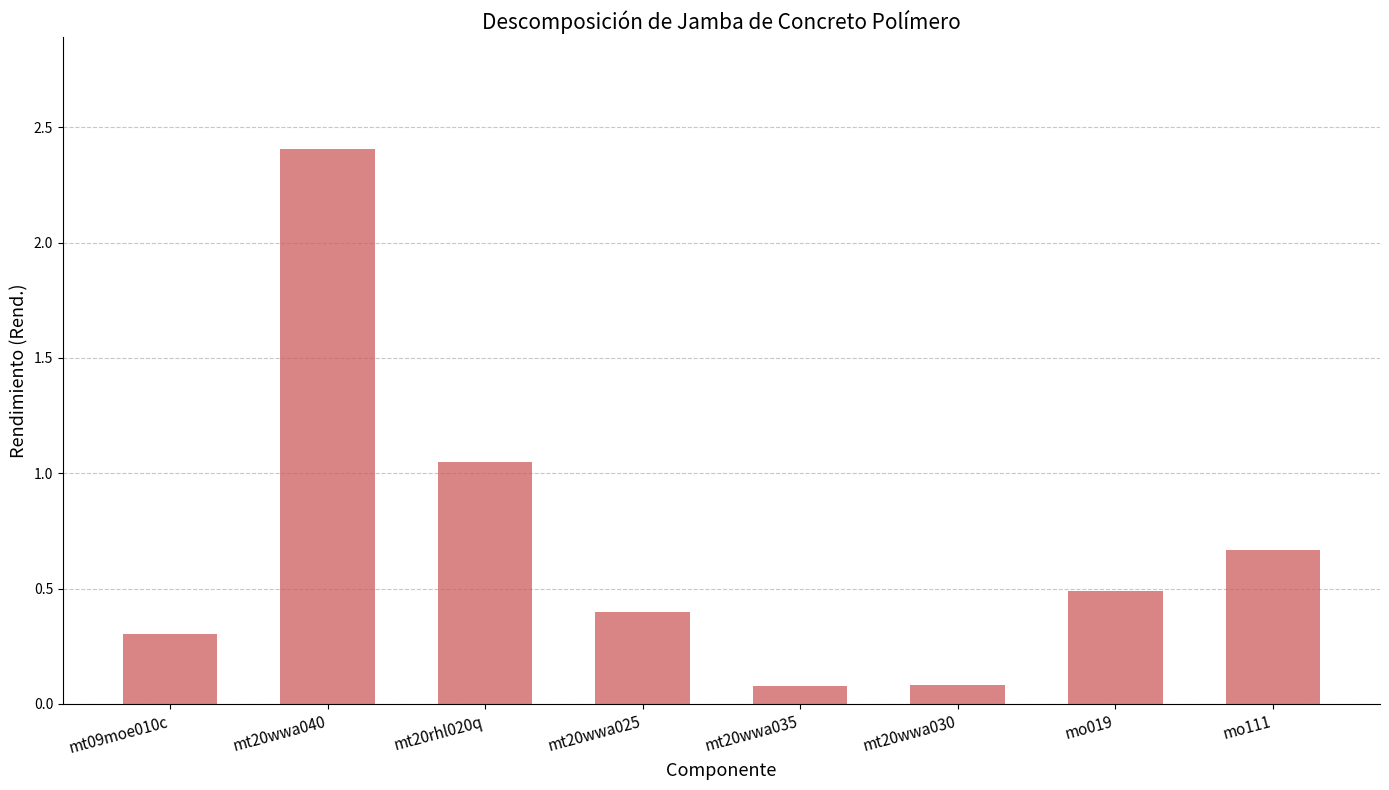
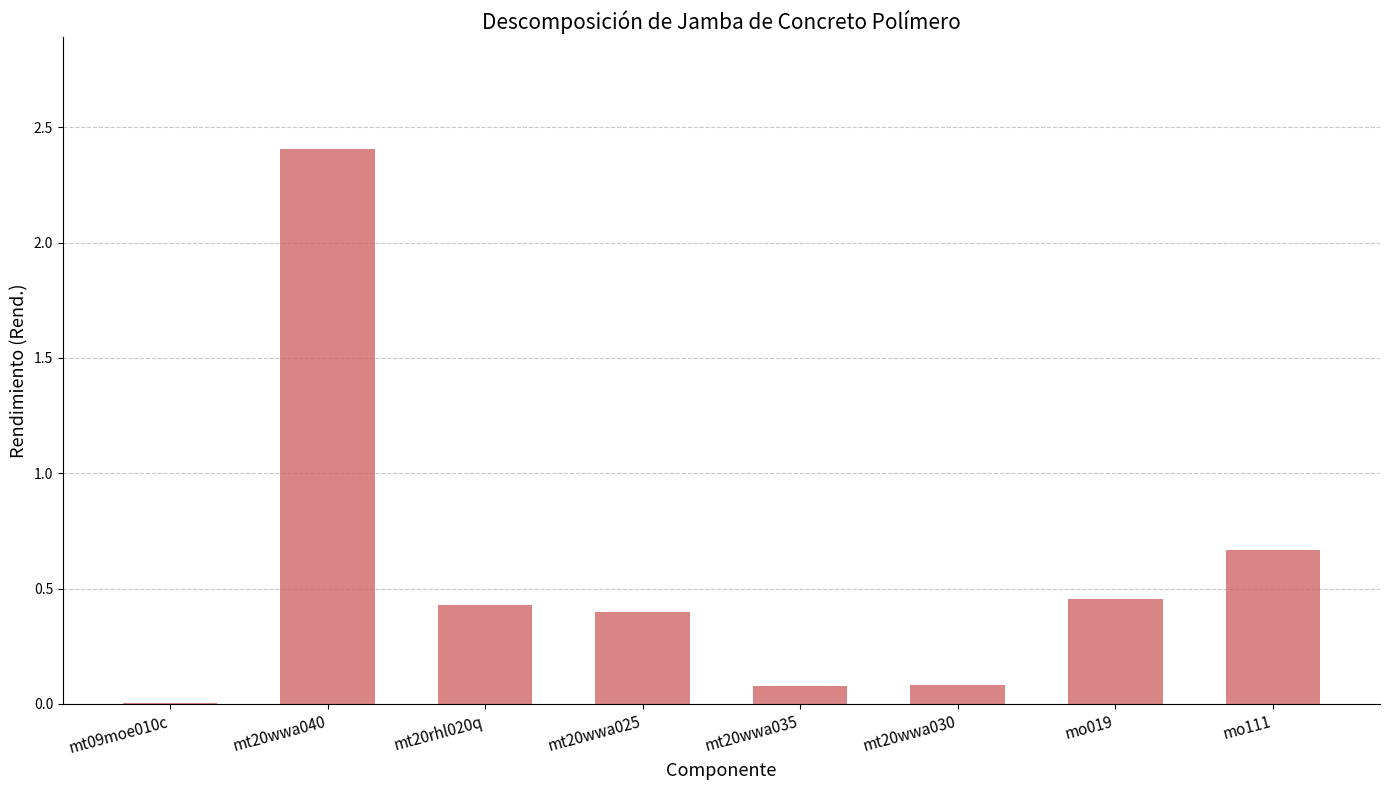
mt09moe010c: 0.30 -> 0.00
mt20rhl020q: 1.05 -> 0.43
mo019: 0.49 -> 0.45
